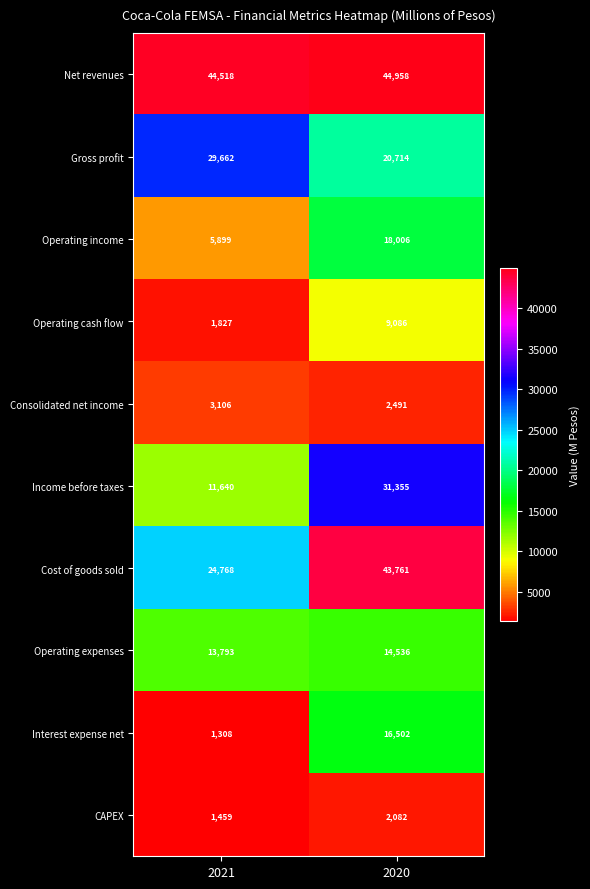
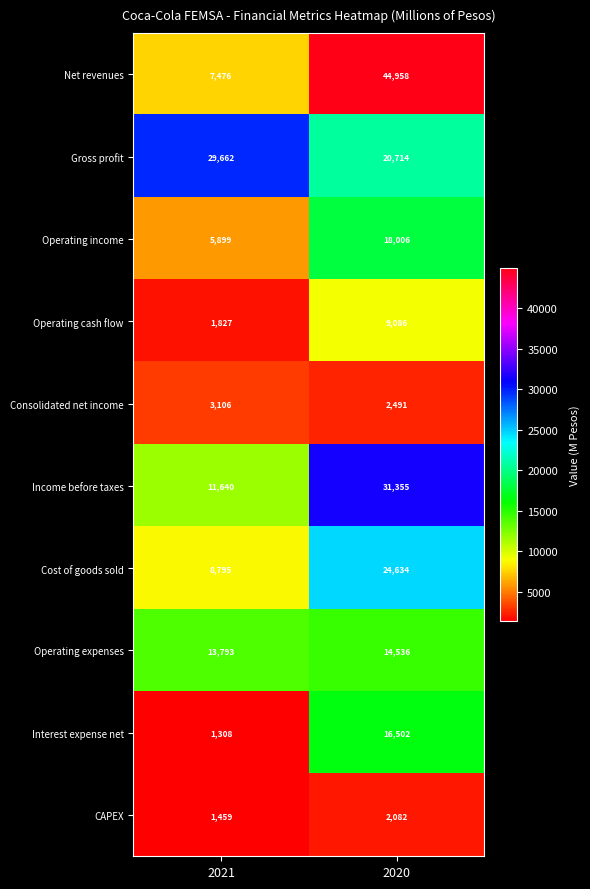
Net revenues, 2021: 44,518 -> 7,476
Cost of goods sold, 2021: 24,768 -> 8,795
Cost of goods sold, 2020: 43,761 -> 24,634
